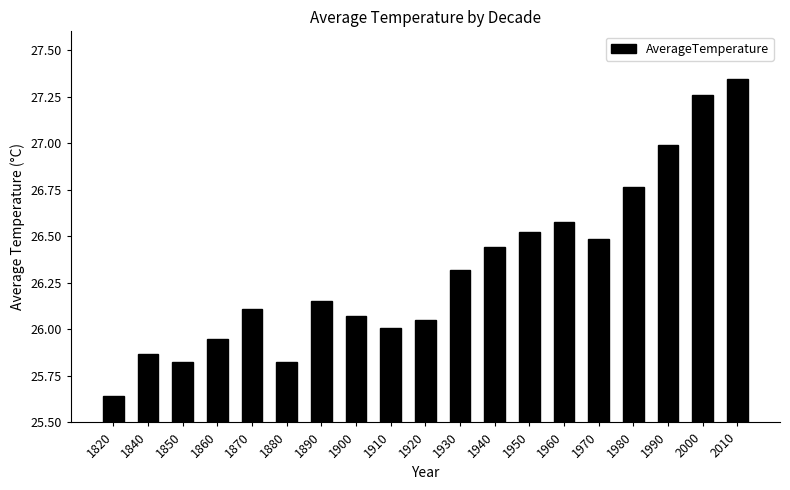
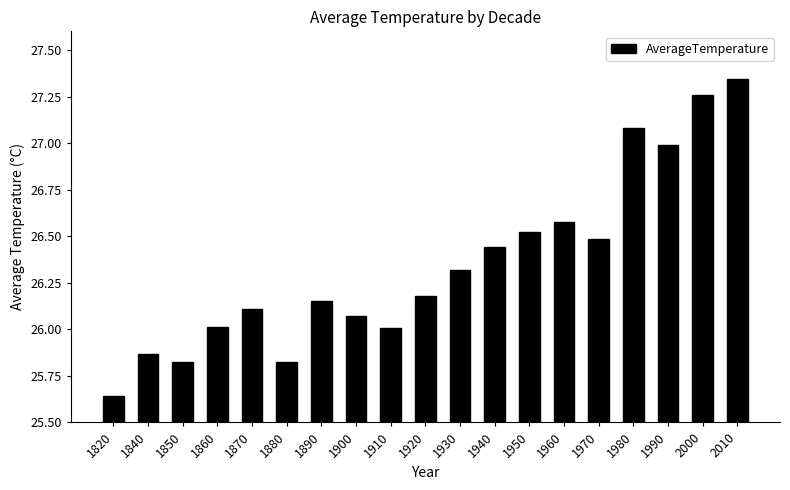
1860: 25.95 -> 26.01
1920: 26.05 -> 26.18
1980: 26.77 -> 27.08
